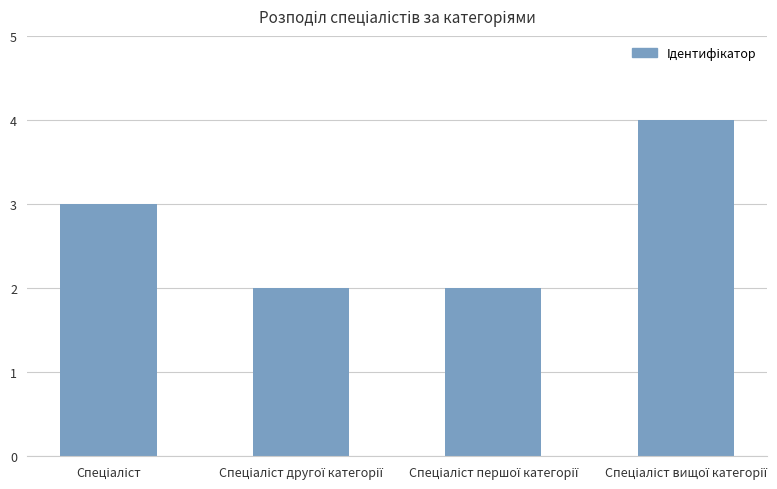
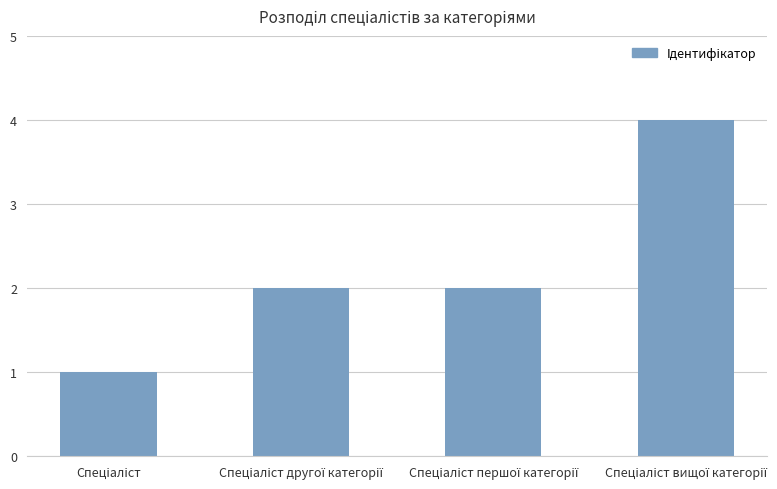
Спеціаліст: 3 -> 1
